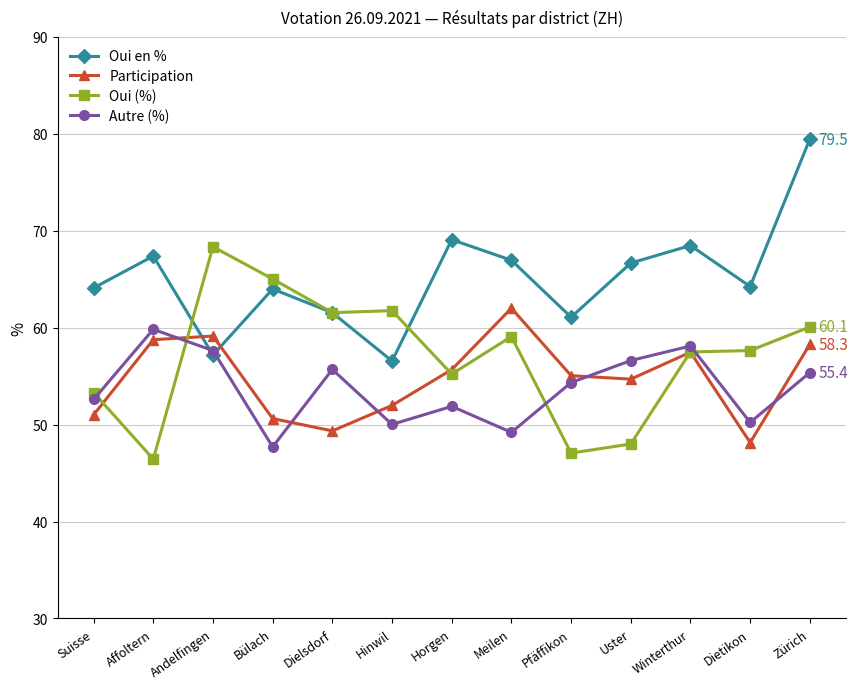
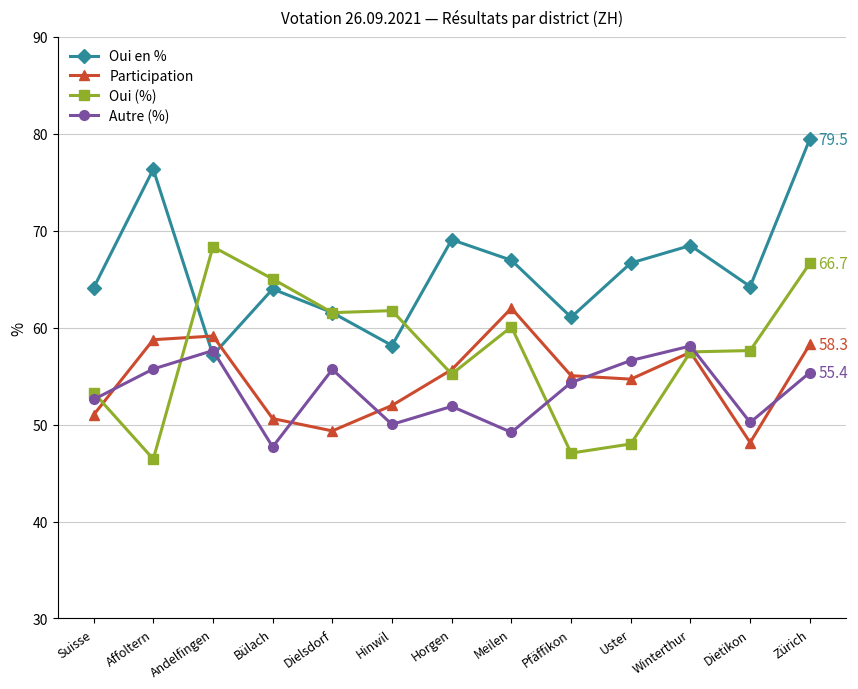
Oui en %, Affoltern: 67 -> 76
Autre (%), Affoltern: 60 -> 56
Oui en %, Hinwil: 57 -> 58
Oui (%), Meilen: 59 -> 60
Oui (%), Zürich: 60.1 -> 66.7
